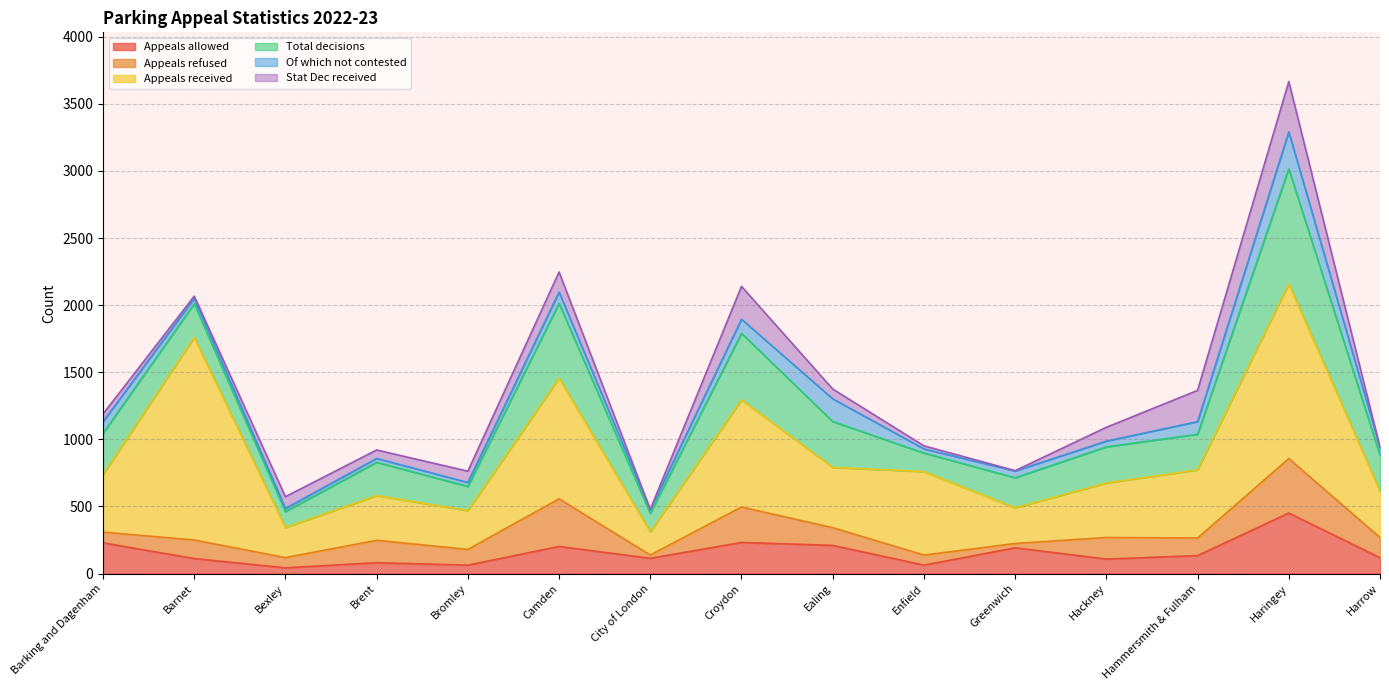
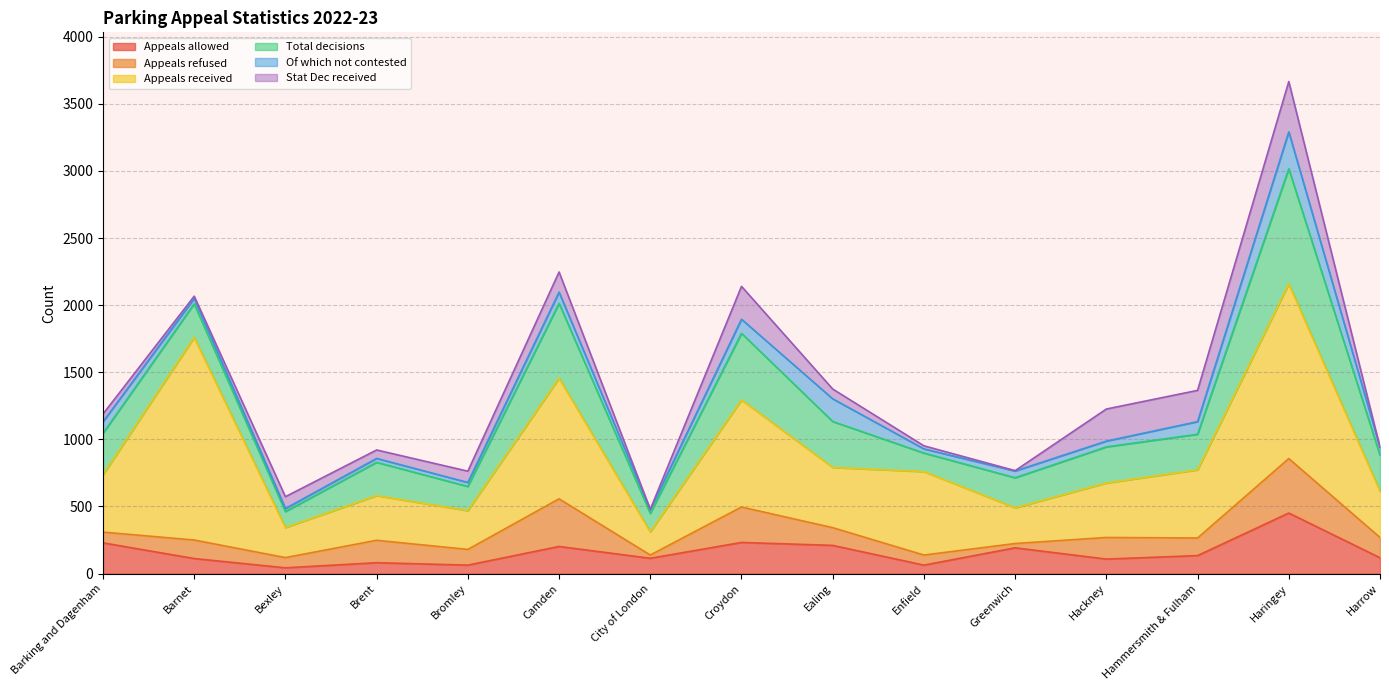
Stat Dec received, Hackney: 100 -> 240
